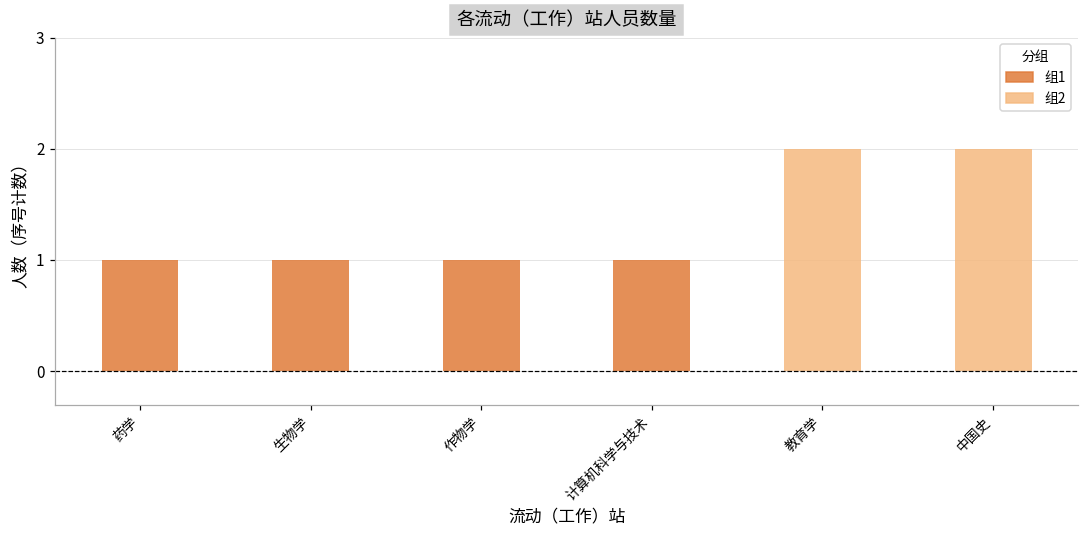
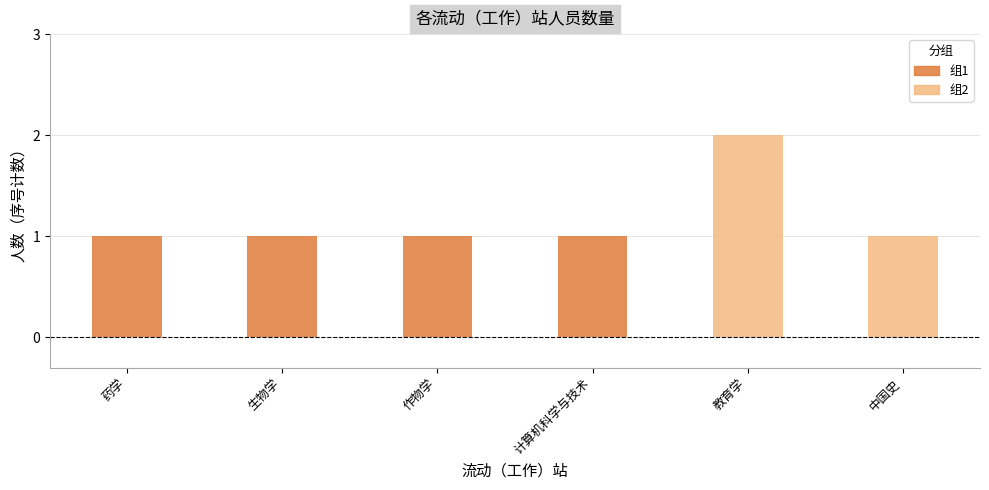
组2, 中国史: 2 -> 1
